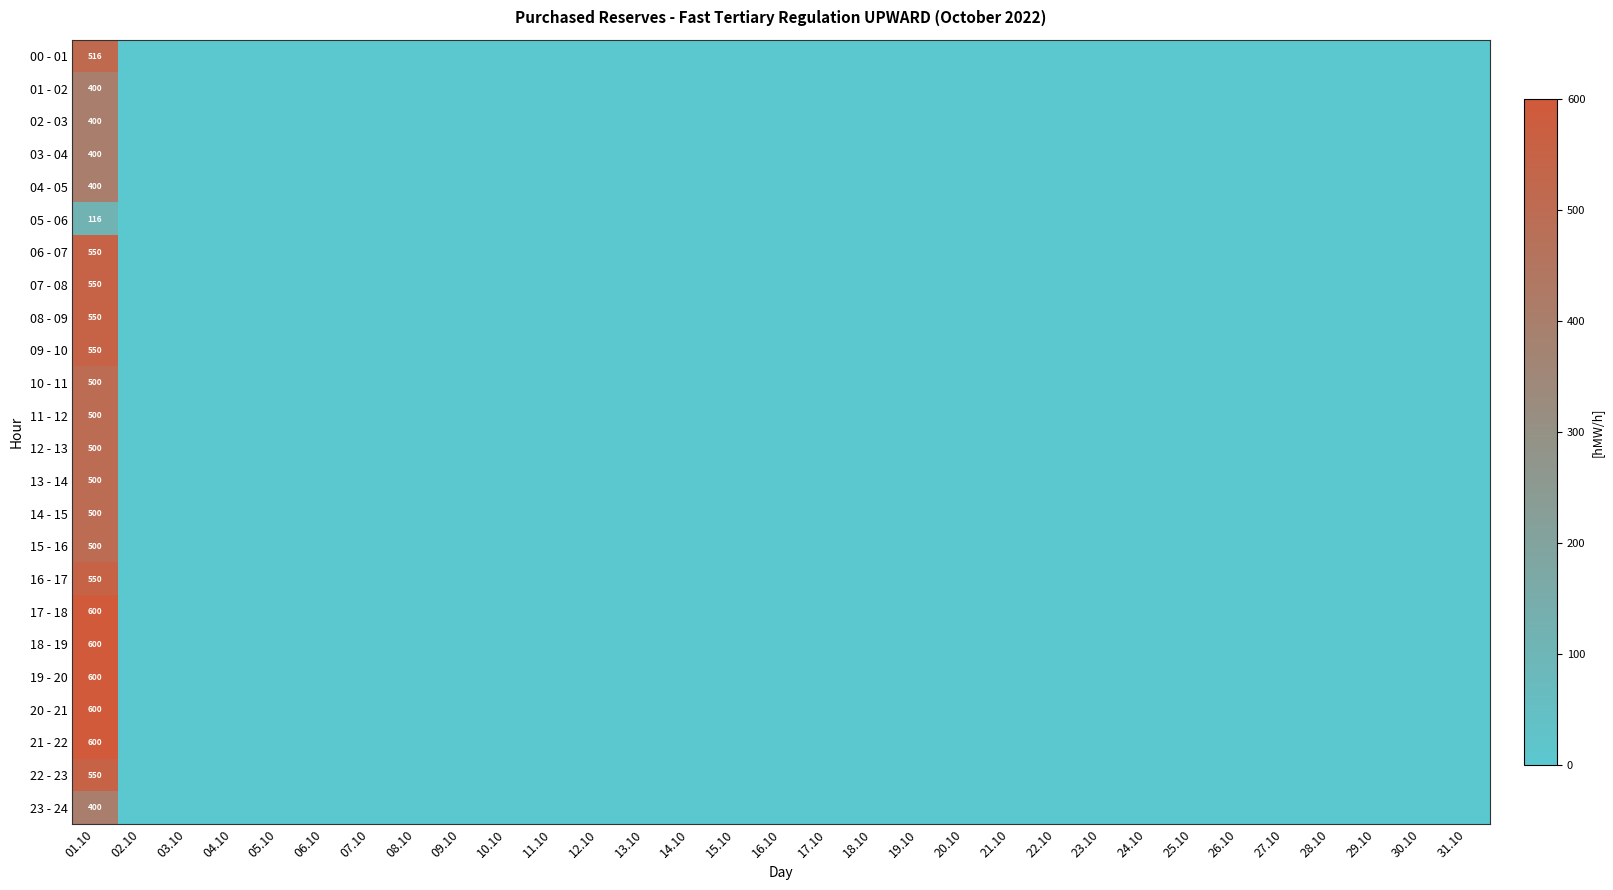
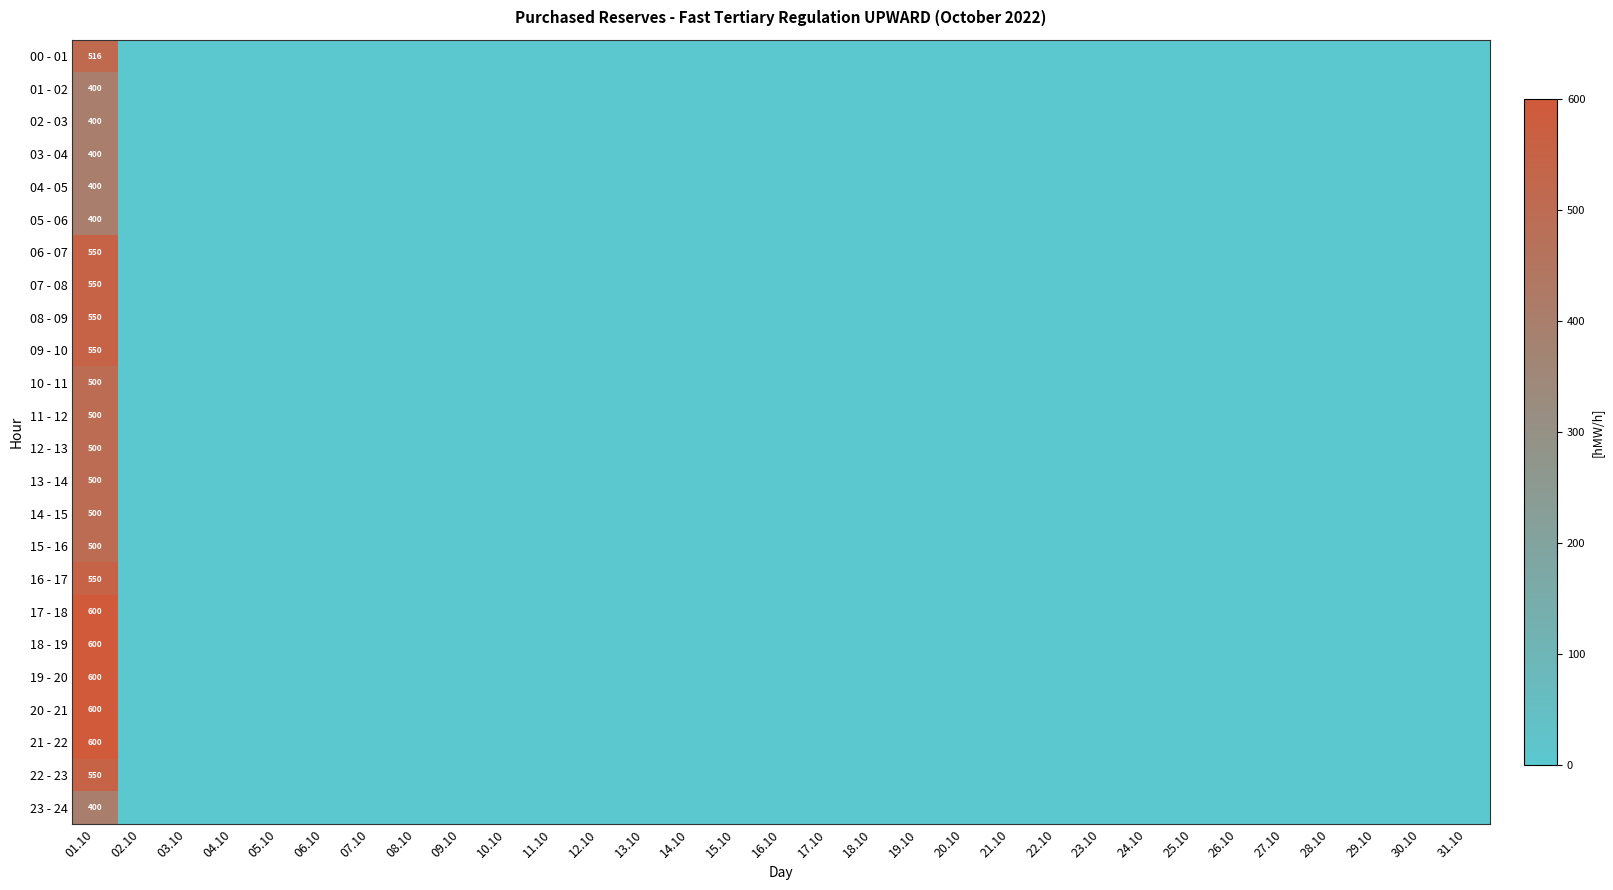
05 - 06, 01.10: 116 -> 400
